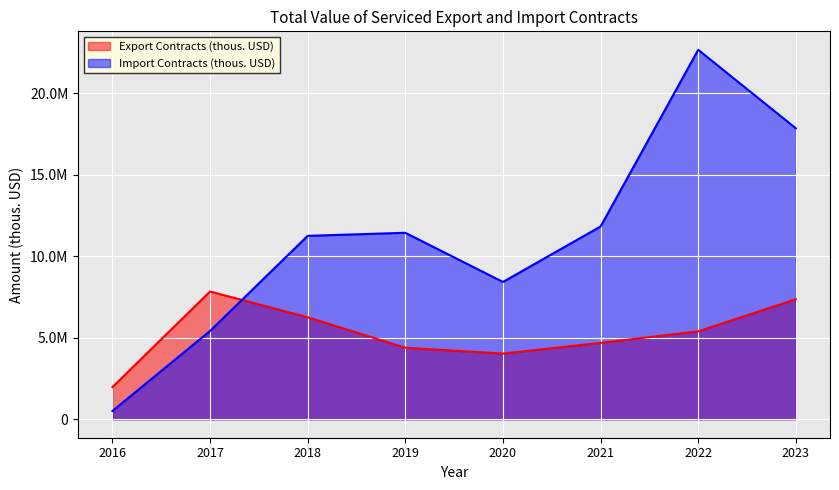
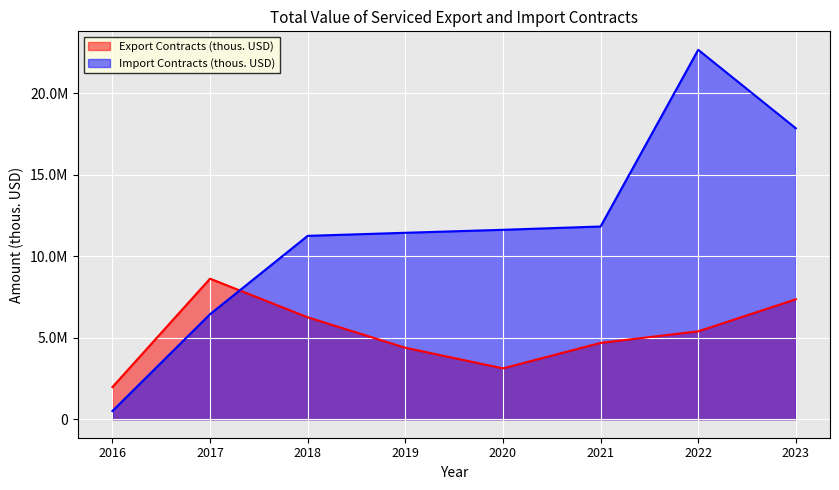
Export Contracts (thous. USD), 2017: 7800000 -> 8600000
Import Contracts (thous. USD), 2017: 5400000 -> 6400000
Export Contracts (thous. USD), 2020: 4000000 -> 3100000
Import Contracts (thous. USD), 2020: 8400000 -> 11600000
